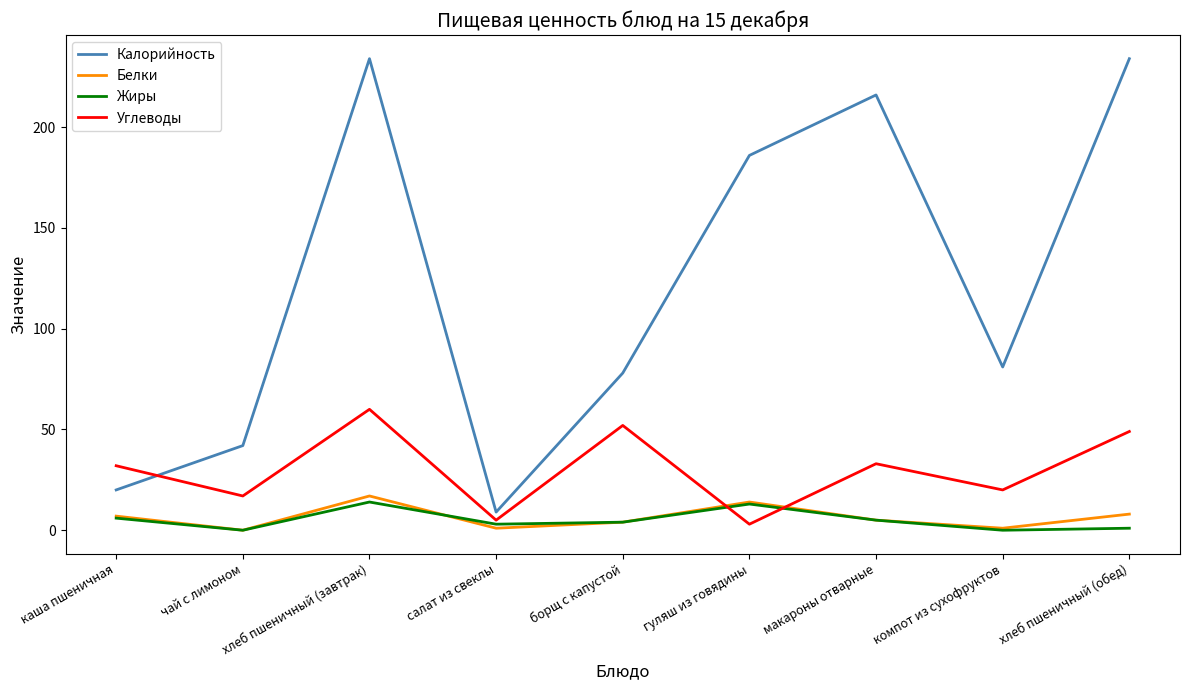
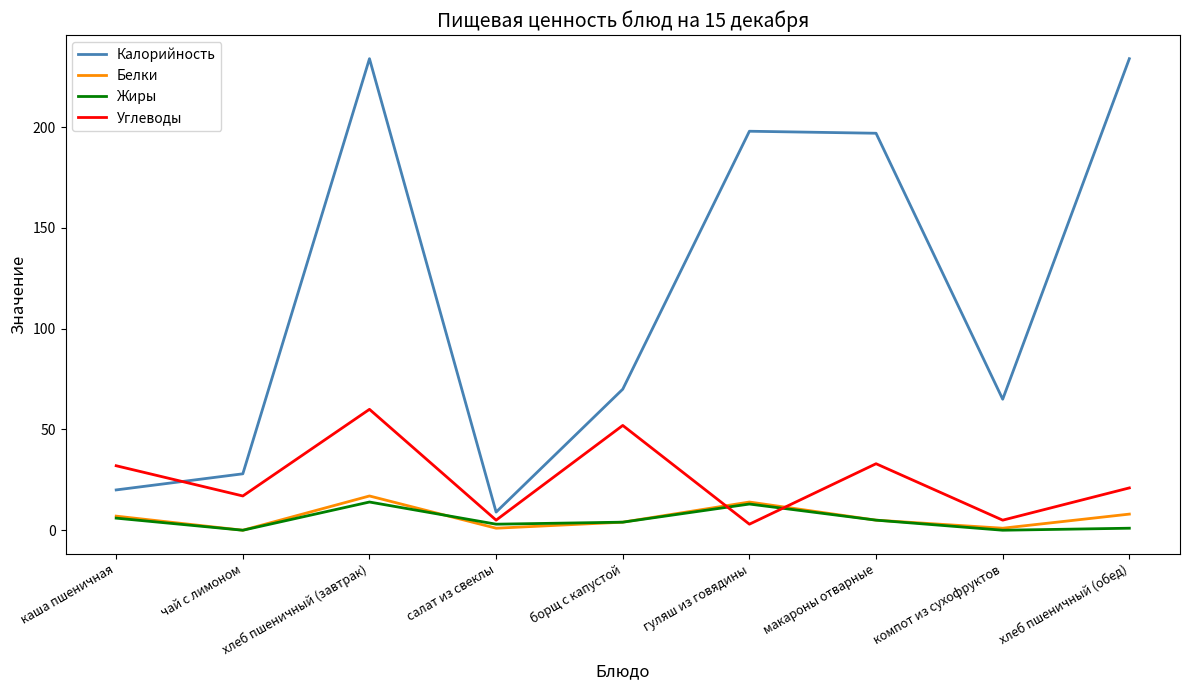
Калорийность, чай с лимоном: 42 -> 28
Калорийность, борщ с капустой: 78 -> 70
Калорийность, гуляш из говядины: 186 -> 198
Калорийность, макароны отварные: 216 -> 197
Калорийность, компот из сухофруктов: 81 -> 65
Углеводы, компот из сухофруктов: 20 -> 5
Углеводы, хлеб пшеничный (обед): 49 -> 21
